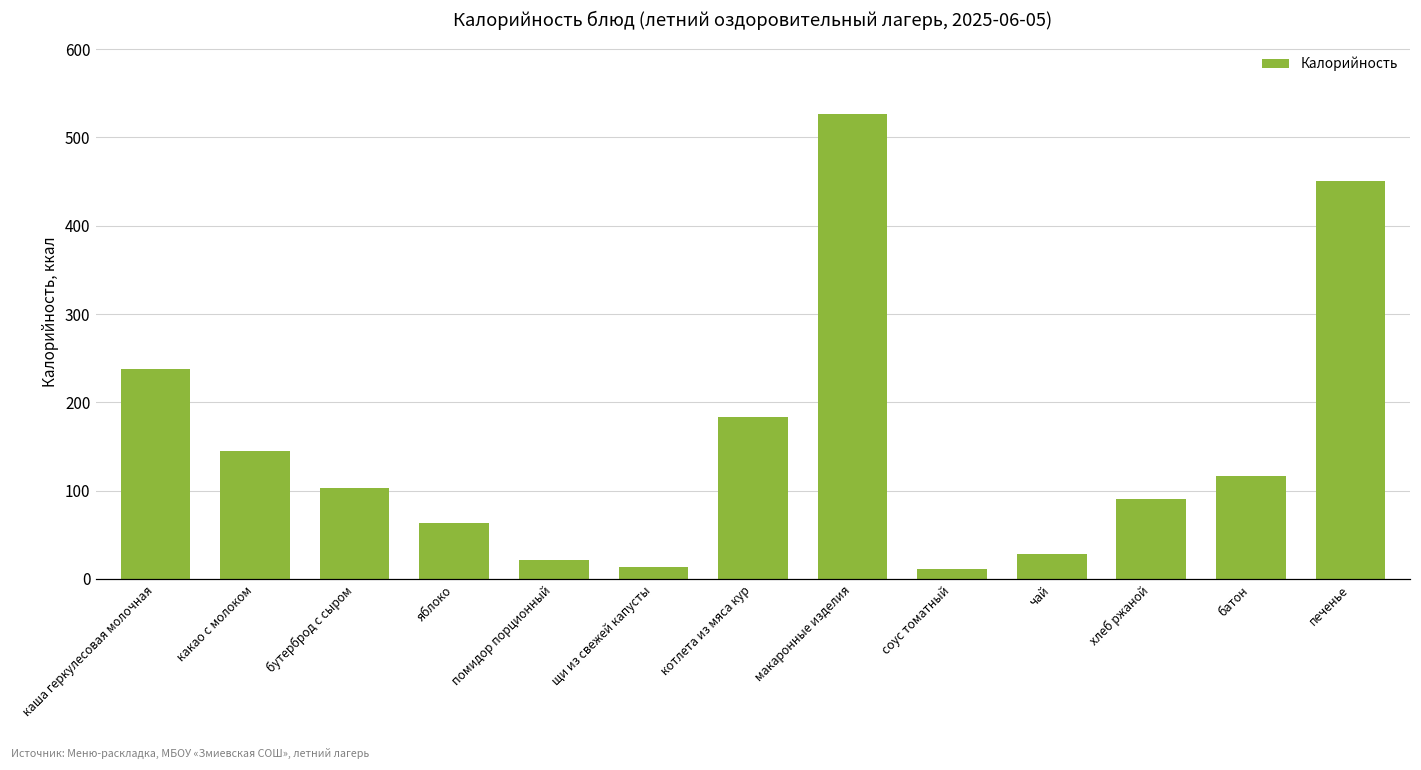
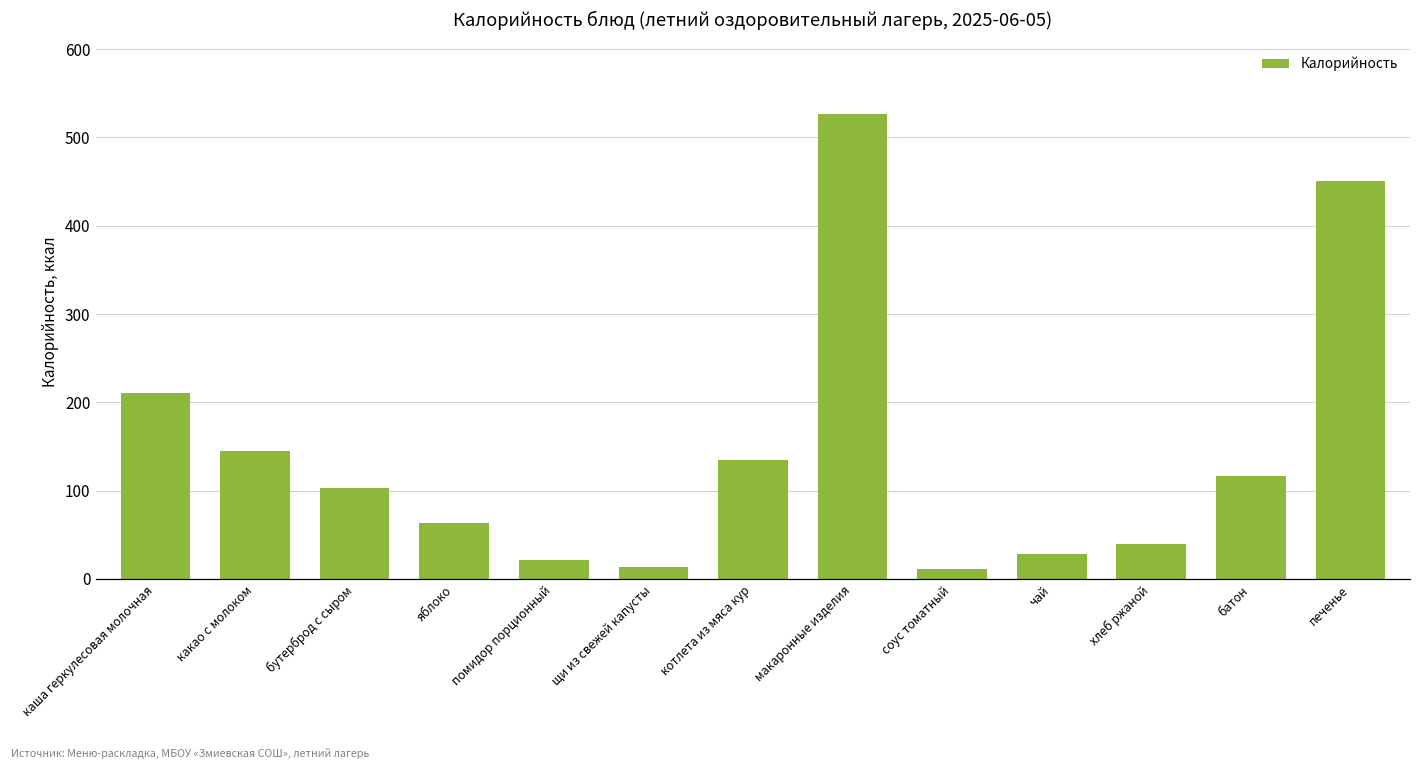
каша геркулесовая молочная: 240 -> 210
котлета из мяса кур: 180 -> 140
хлеб ржаной: 90 -> 40
